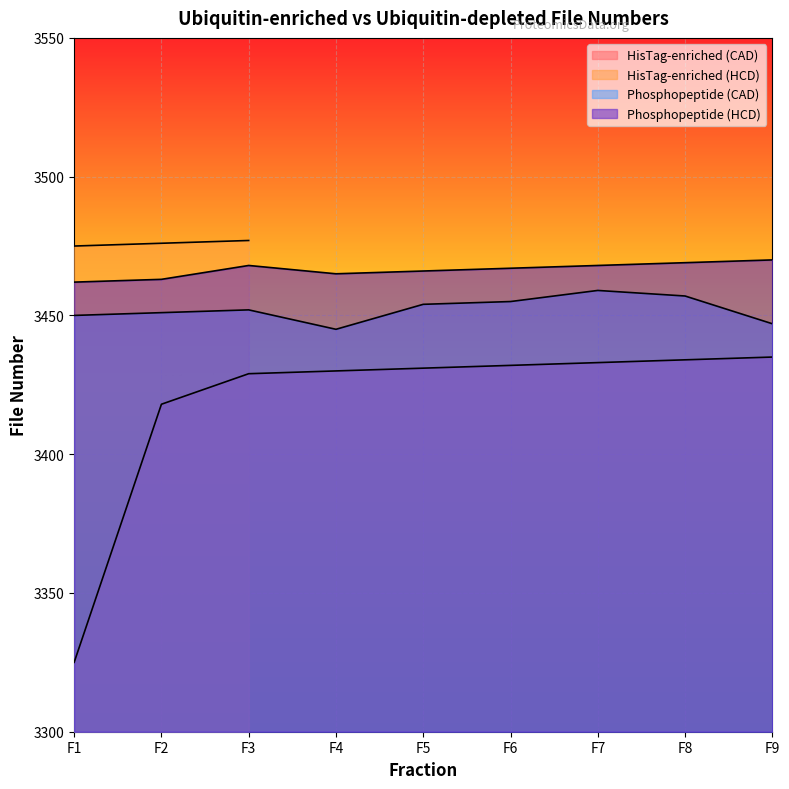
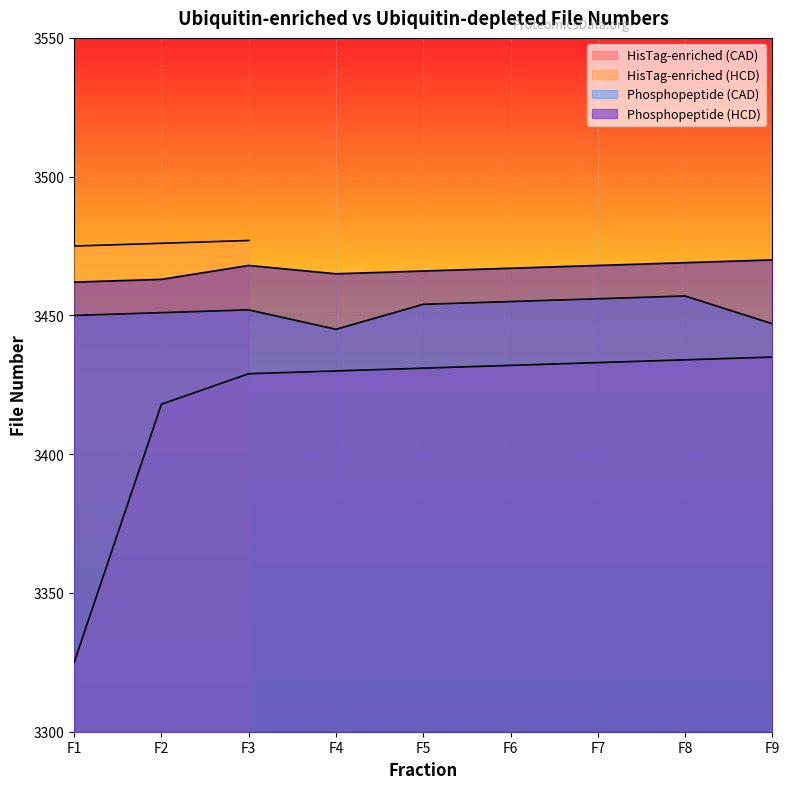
Phosphopeptide (CAD), F7: 3459 -> 3456
